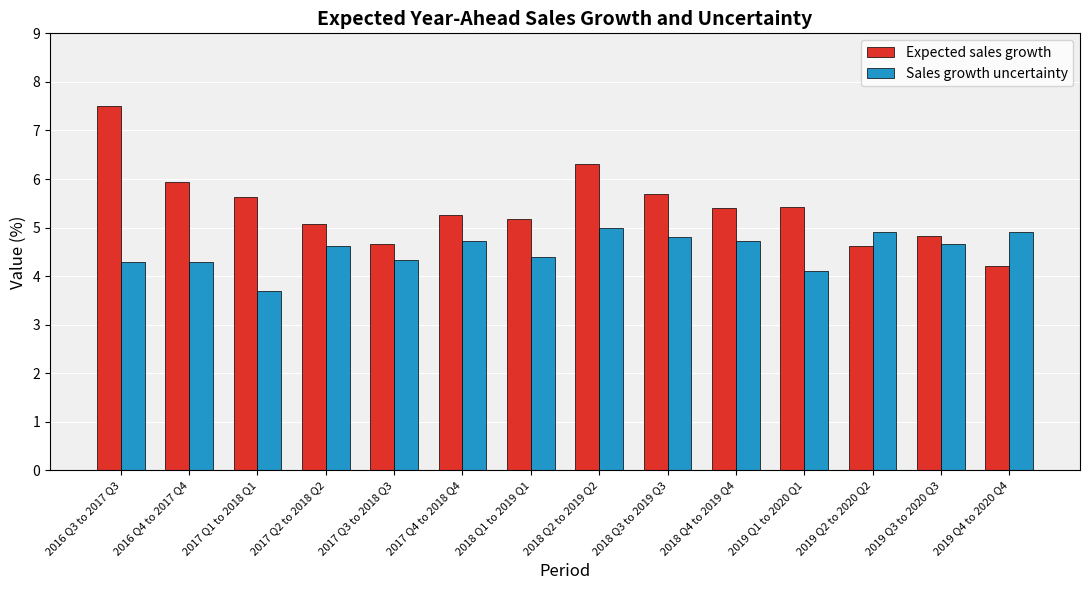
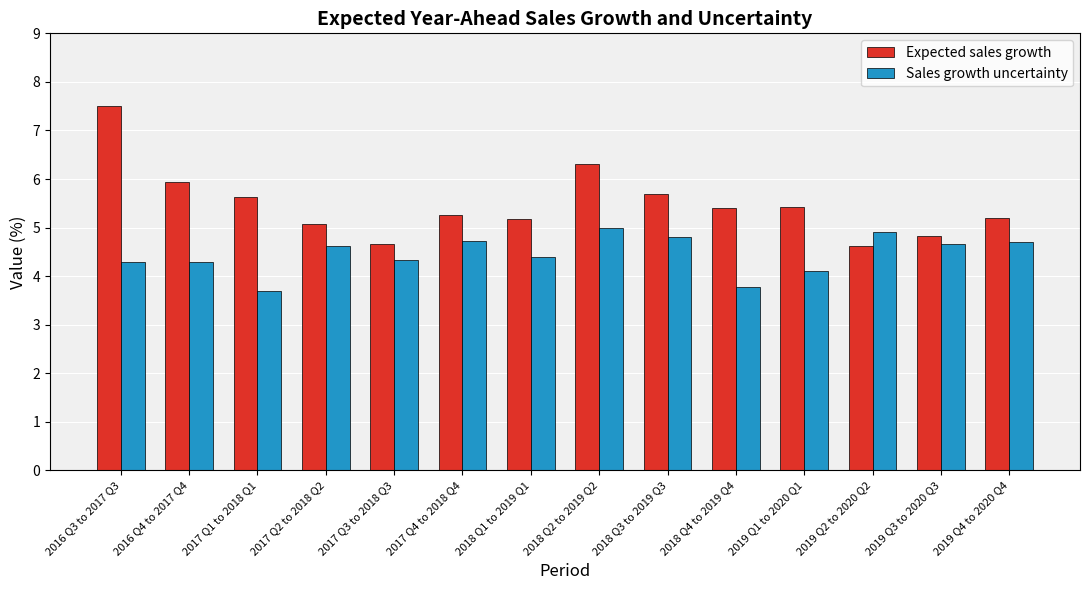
Sales growth uncertainty, 2018 Q4 to 2019 Q4: 4.7 -> 3.8
Expected sales growth, 2019 Q4 to 2020 Q4: 4.2 -> 5.2
Sales growth uncertainty, 2019 Q4 to 2020 Q4: 4.9 -> 4.7
